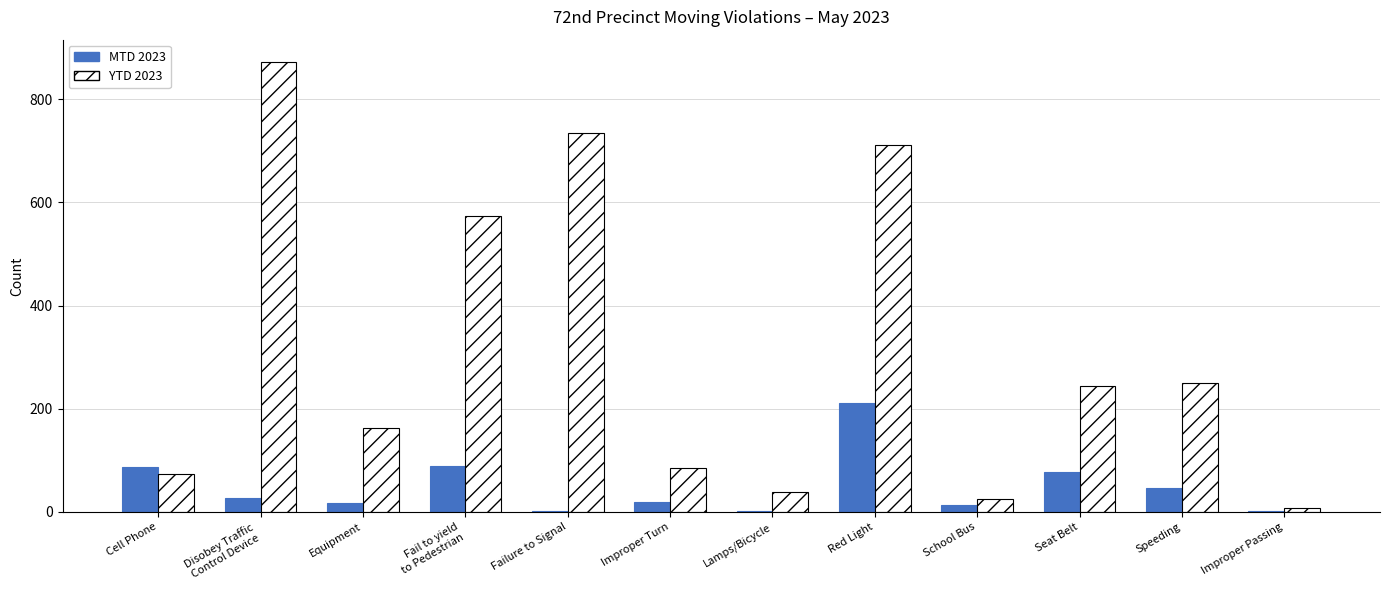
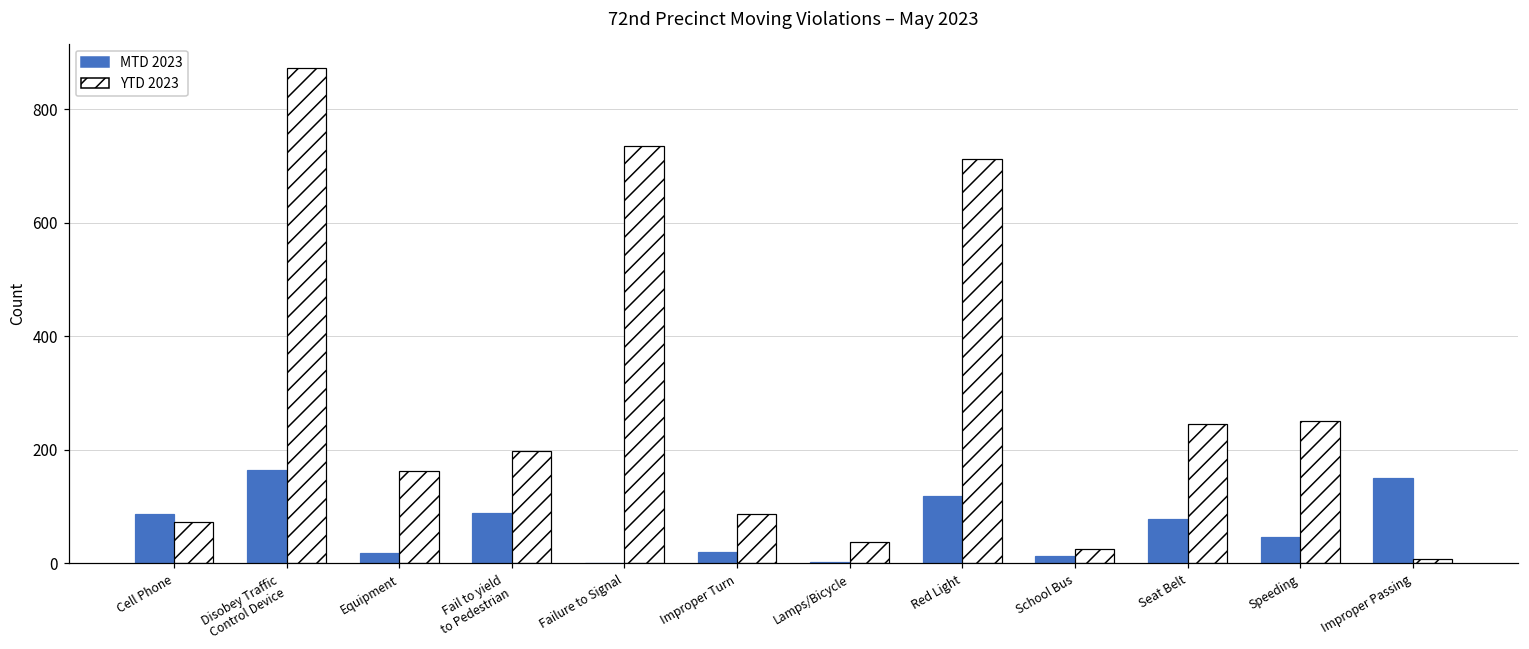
MTD 2023, Disobey Traffic Control Device: 30 -> 170
YTD 2023, Fail to yield to Pedestrian: 570 -> 200
MTD 2023, Red Light: 210 -> 120
MTD 2023, Improper Passing: 0 -> 150
